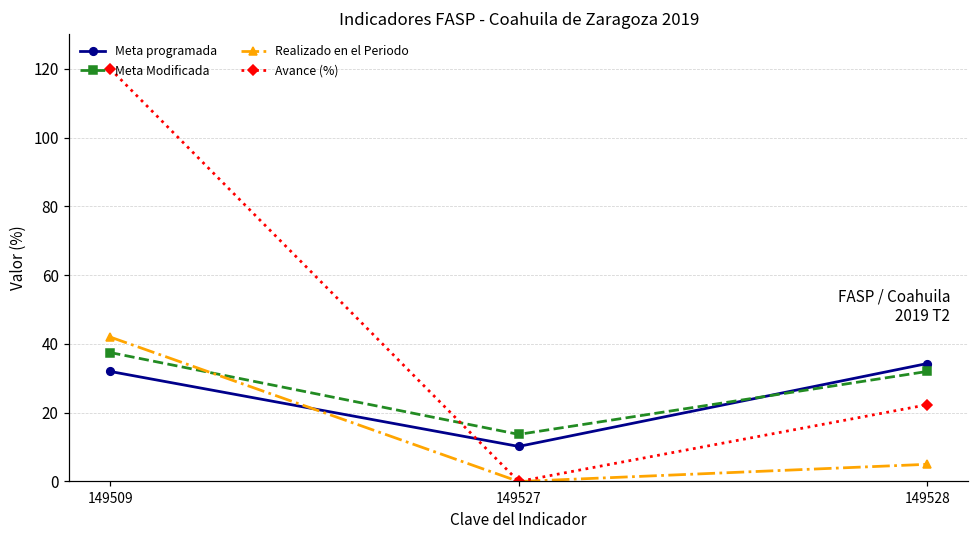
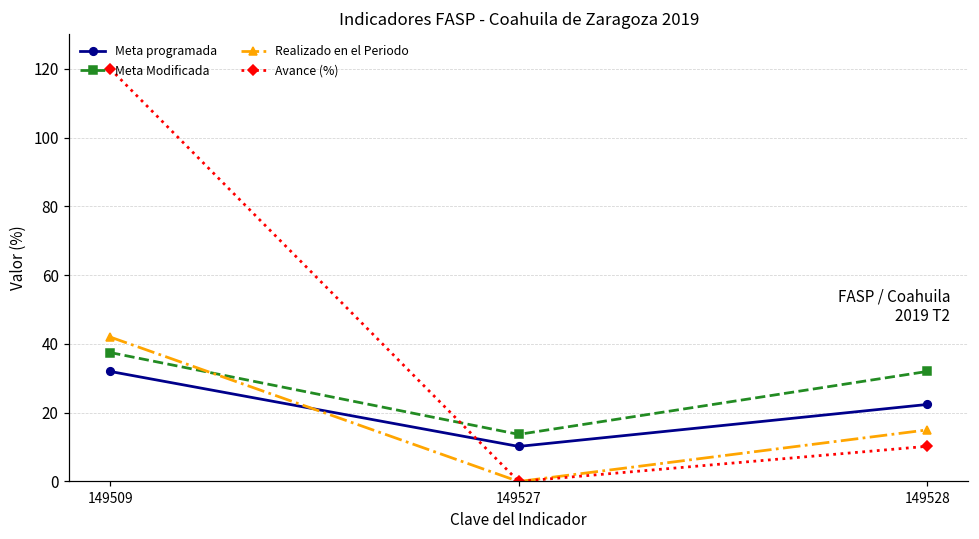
Meta programada, 149528: 34 -> 22
Realizado en el Periodo, 149528: 5 -> 15
Avance (%), 149528: 22 -> 10
